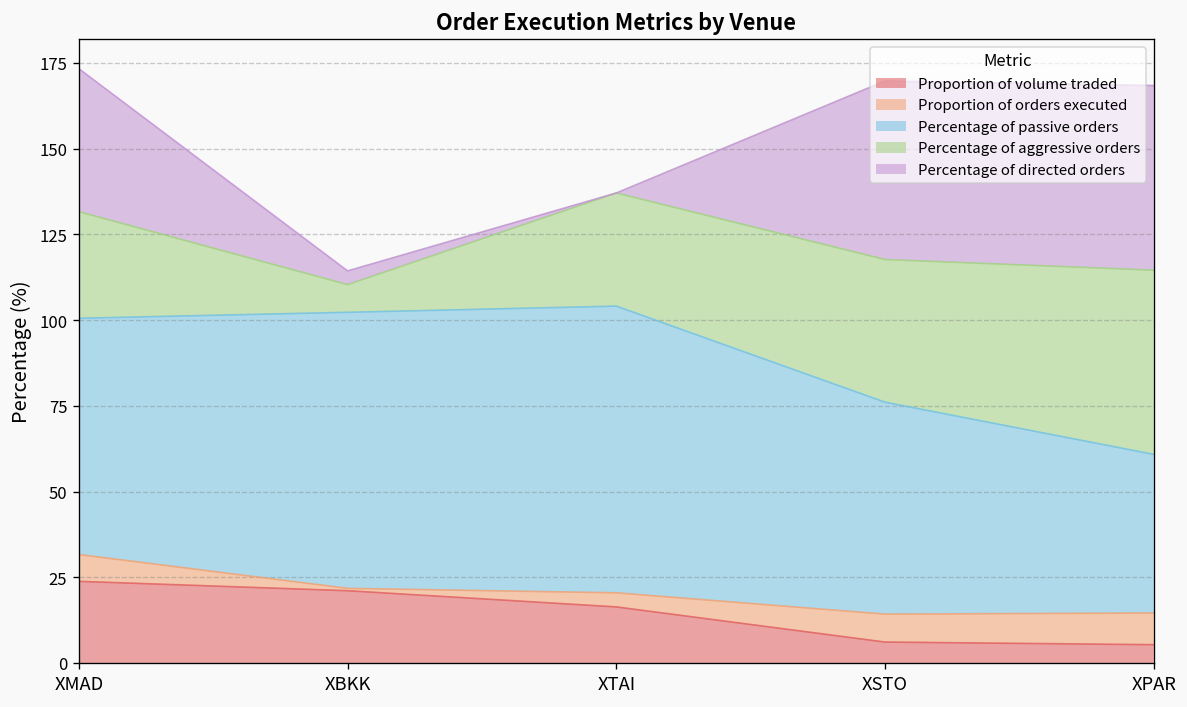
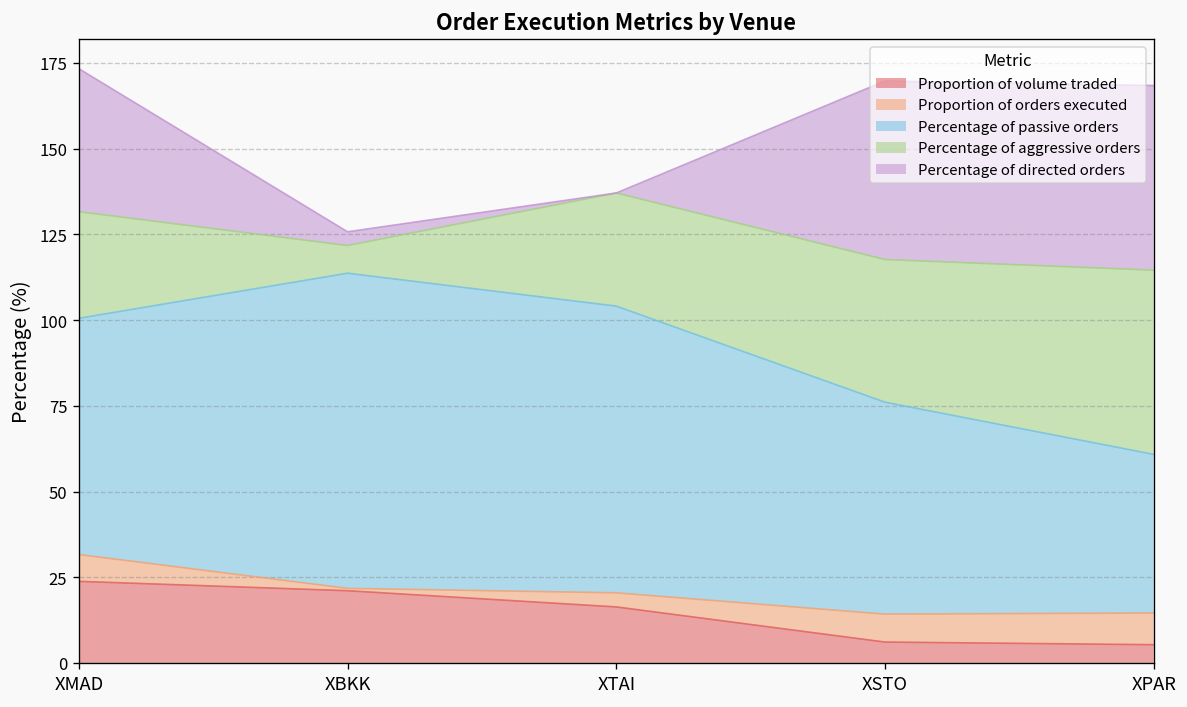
Percentage of passive orders, XBKK: 81 -> 92
